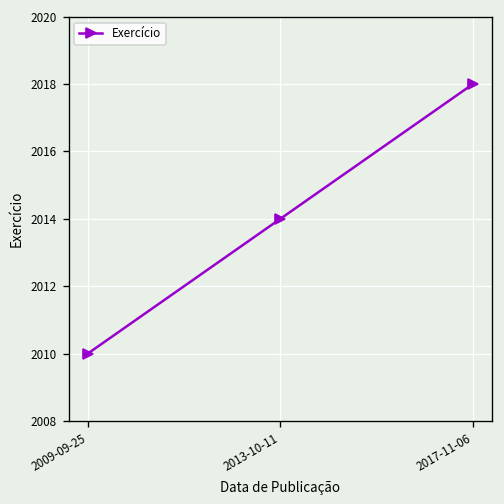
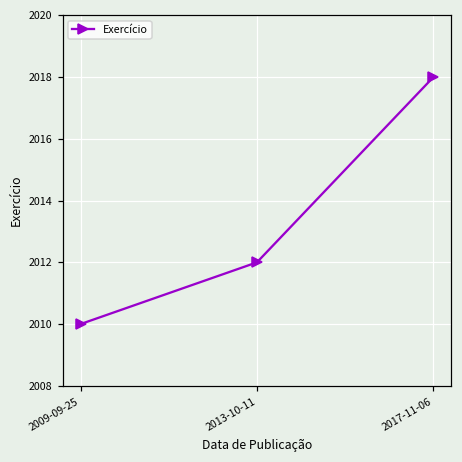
2013-10-11: 2014 -> 2012
